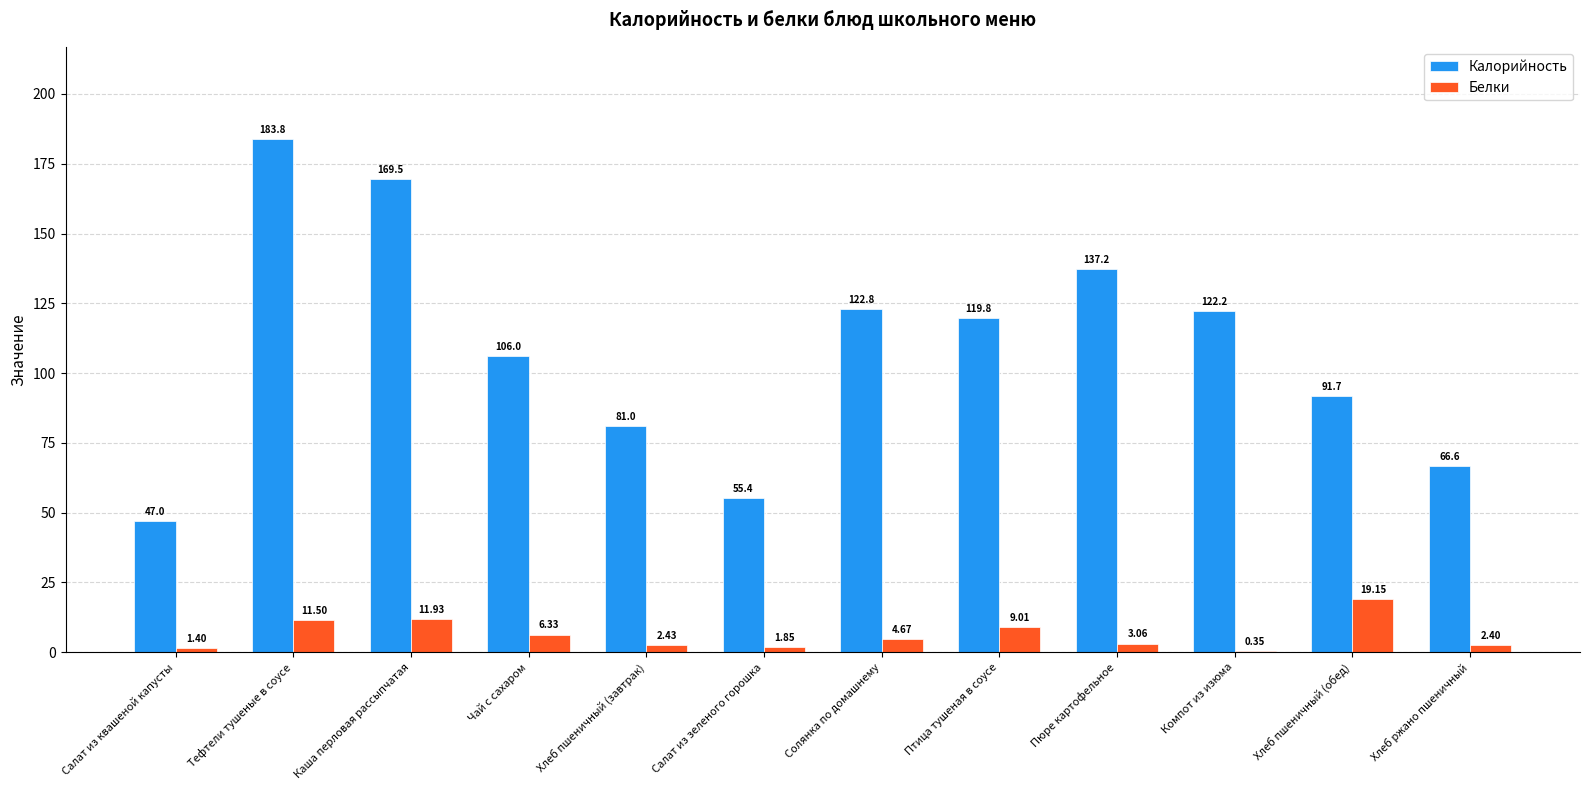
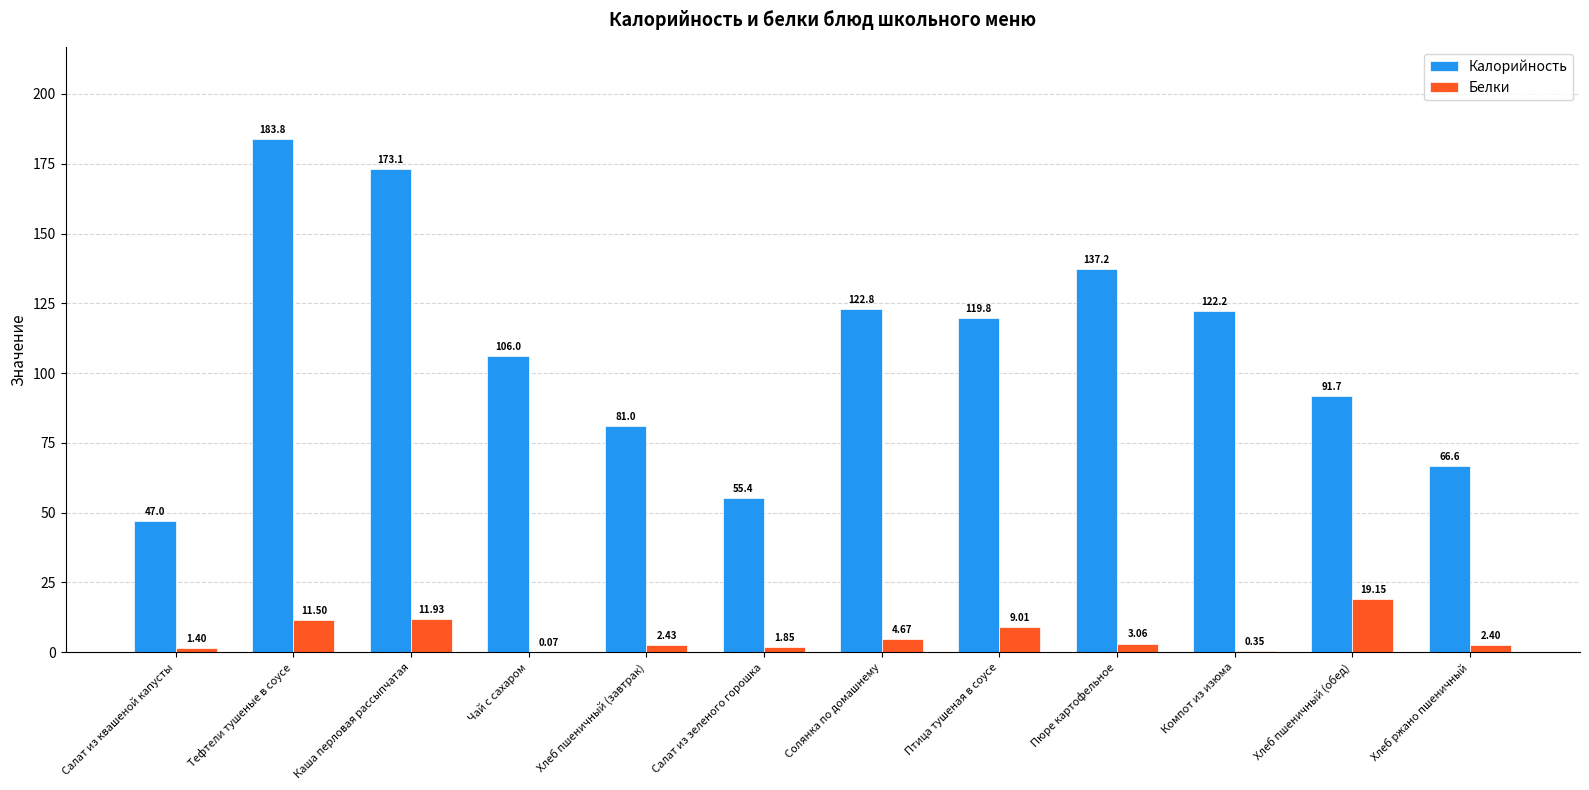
Калорийность, Каша перловая рассыпчатая: 169.5 -> 173.1
Белки, Чай с сахаром: 6.33 -> 0.07
